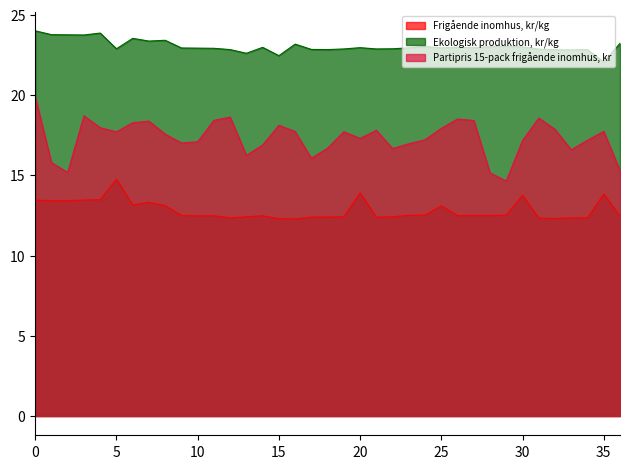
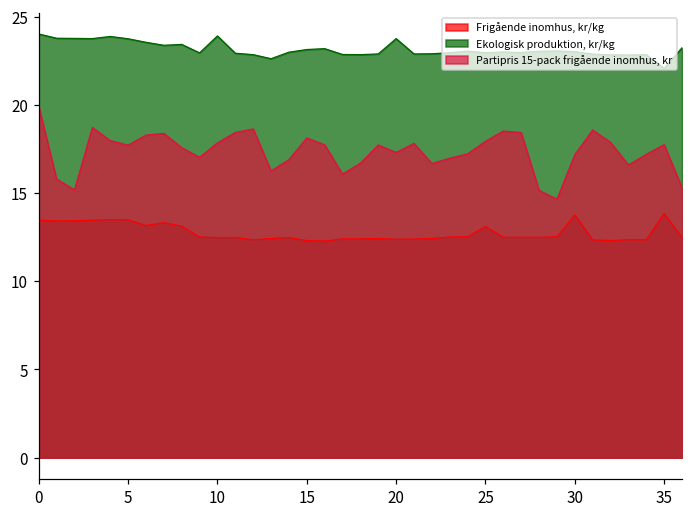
Frigående inomhus, kr/kg, 5: 14.8 -> 13.5
Ekologisk produktion, kr/kg, 5: 22.9 -> 23.7
Ekologisk produktion, kr/kg, 10: 22.9 -> 23.9
Partipris 15-pack frigående inomhus, kr, 10: 17.1 -> 17.8
Ekologisk produktion, kr/kg, 15: 22.5 -> 23.1
Frigående inomhus, kr/kg, 20: 13.9 -> 12.4
Ekologisk produktion, kr/kg, 20: 23.0 -> 23.8
